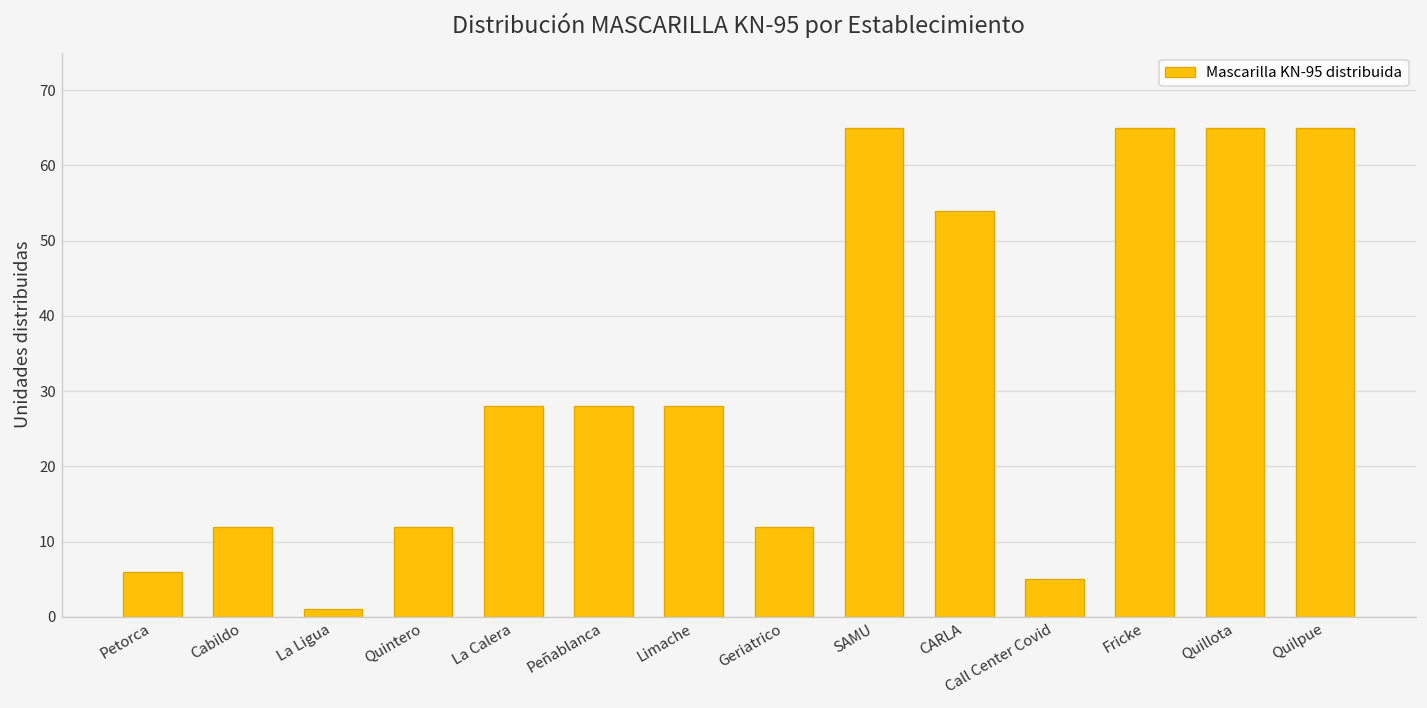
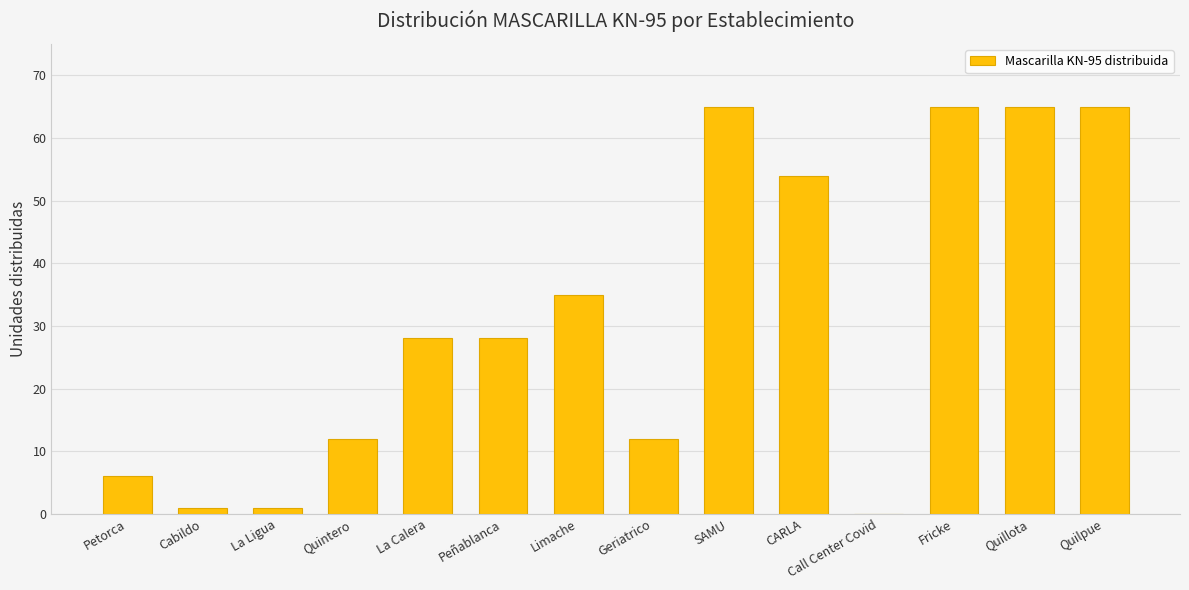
Cabildo: 12 -> 1
Limache: 28 -> 35
Call Center Covid: 5 -> 0
